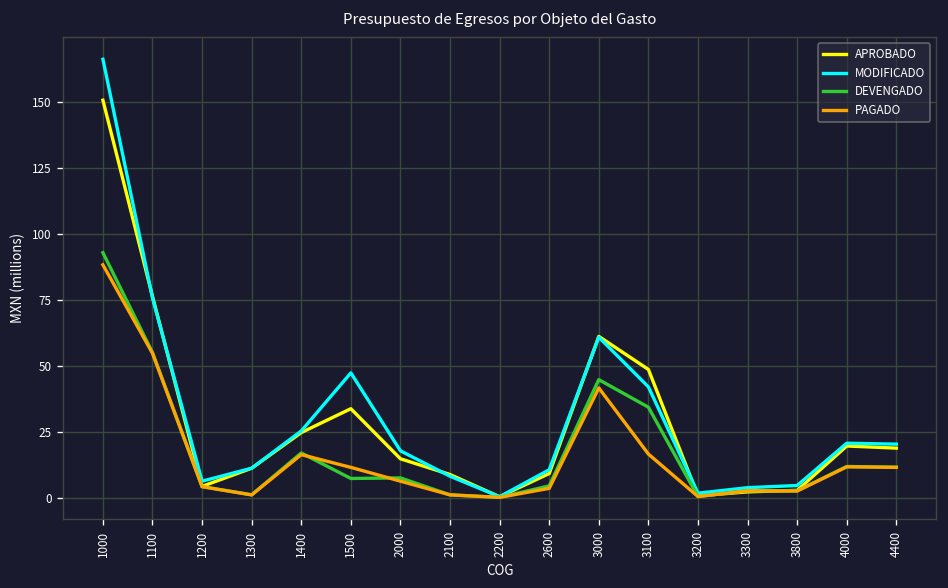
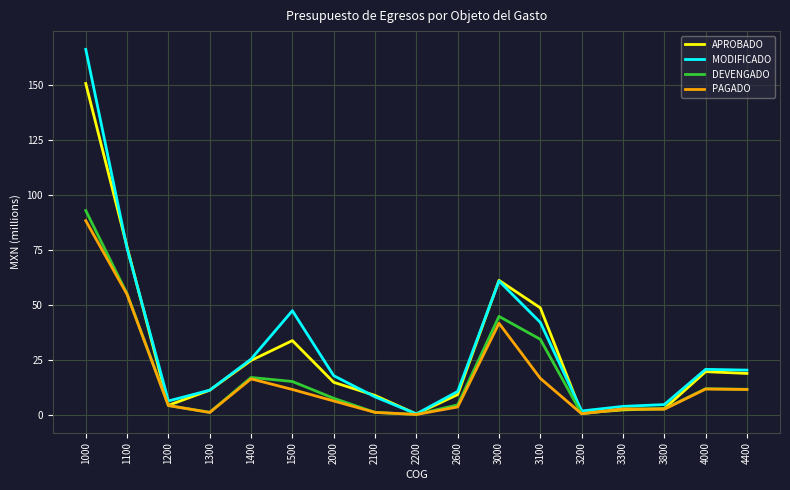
DEVENGADO, 1500: 7 -> 15
